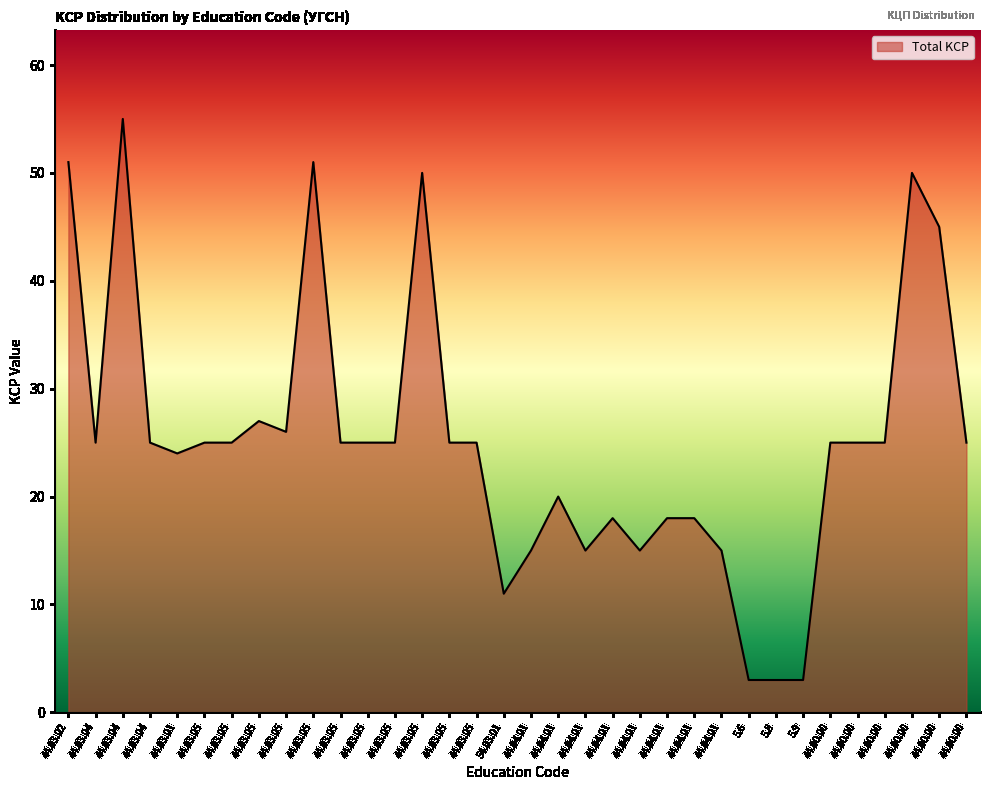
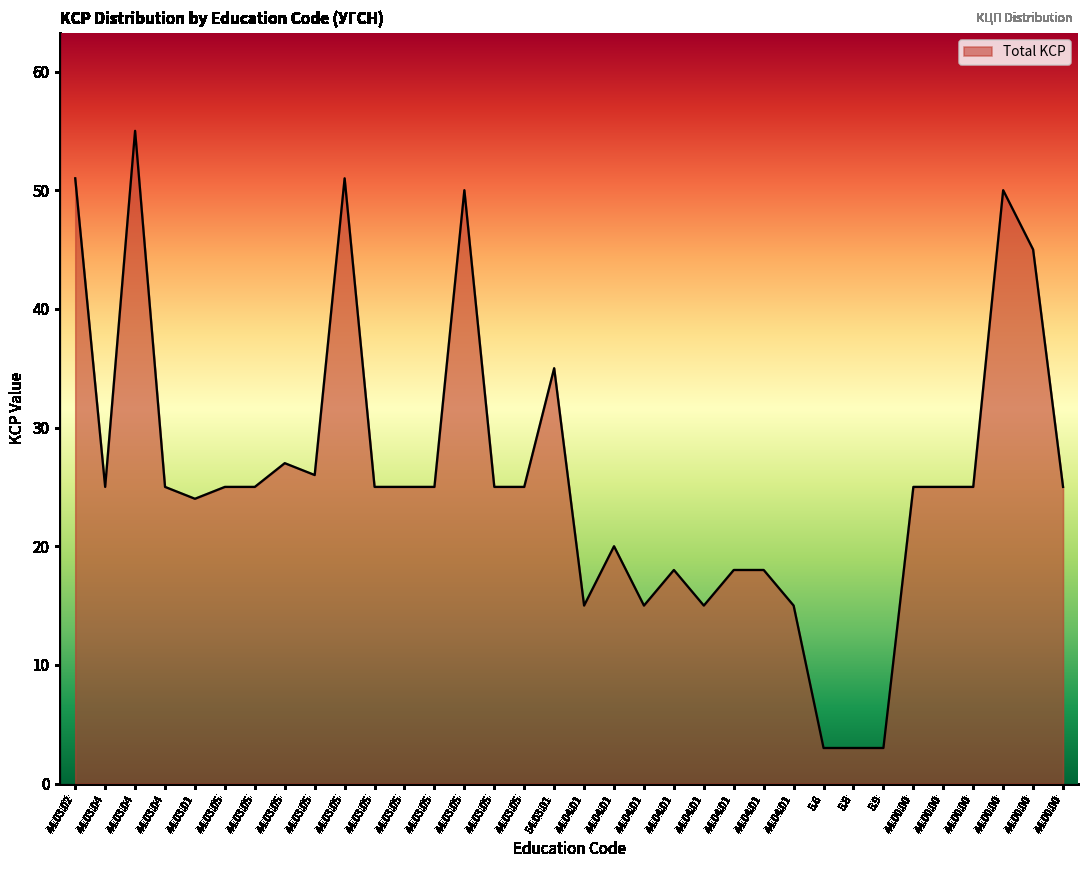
54.03.01: 11 -> 35
